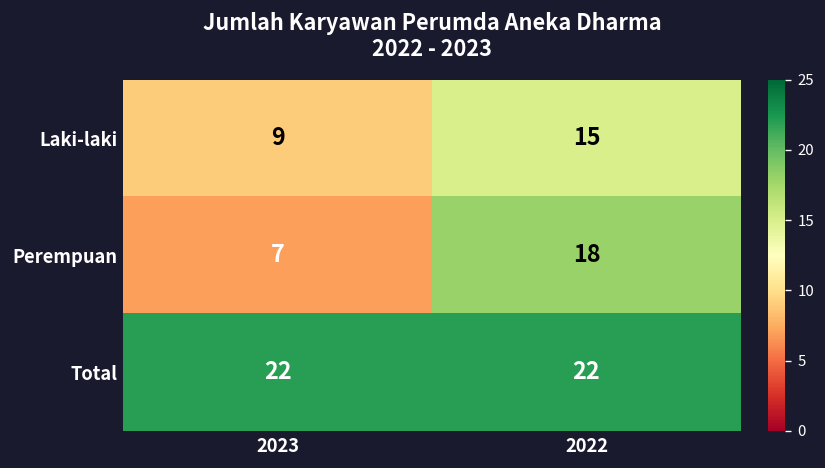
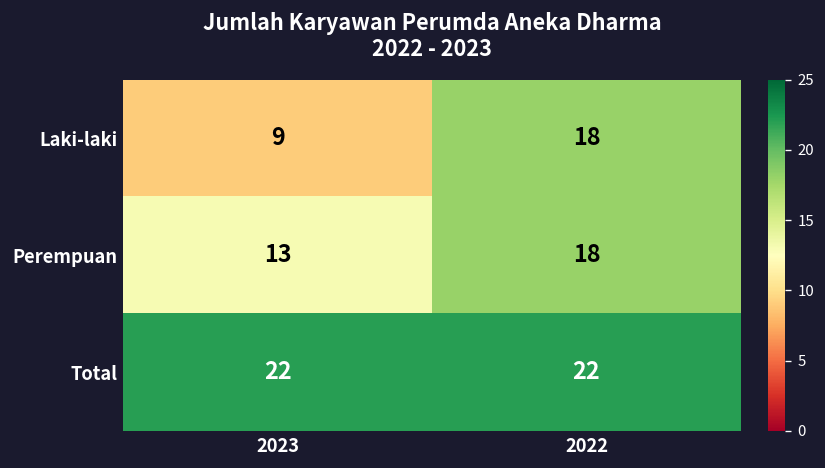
Laki-laki, 2022: 15 -> 18
Perempuan, 2023: 7 -> 13
